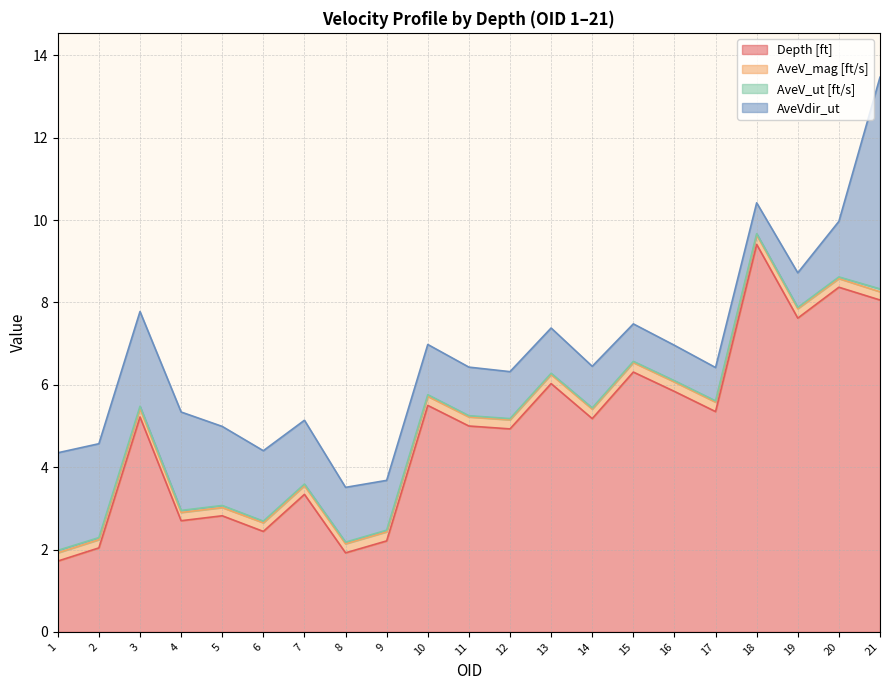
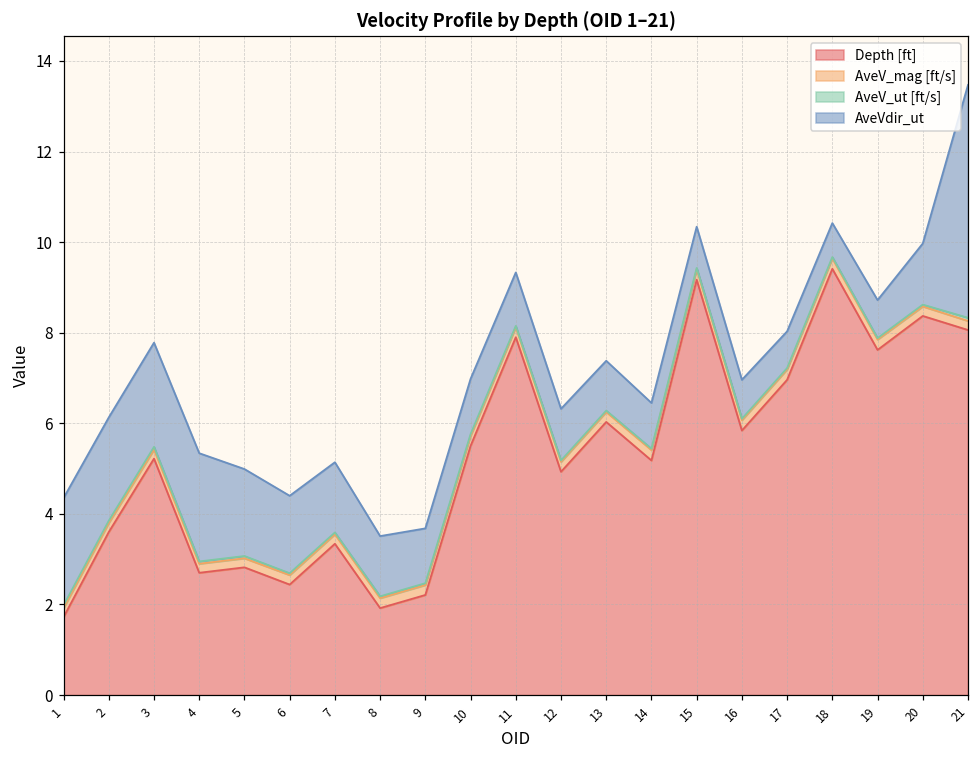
Depth [ft], 2: 2.0 -> 3.6
Depth [ft], 11: 5.0 -> 7.9
Depth [ft], 15: 6.3 -> 9.2
Depth [ft], 17: 5.4 -> 7.0
